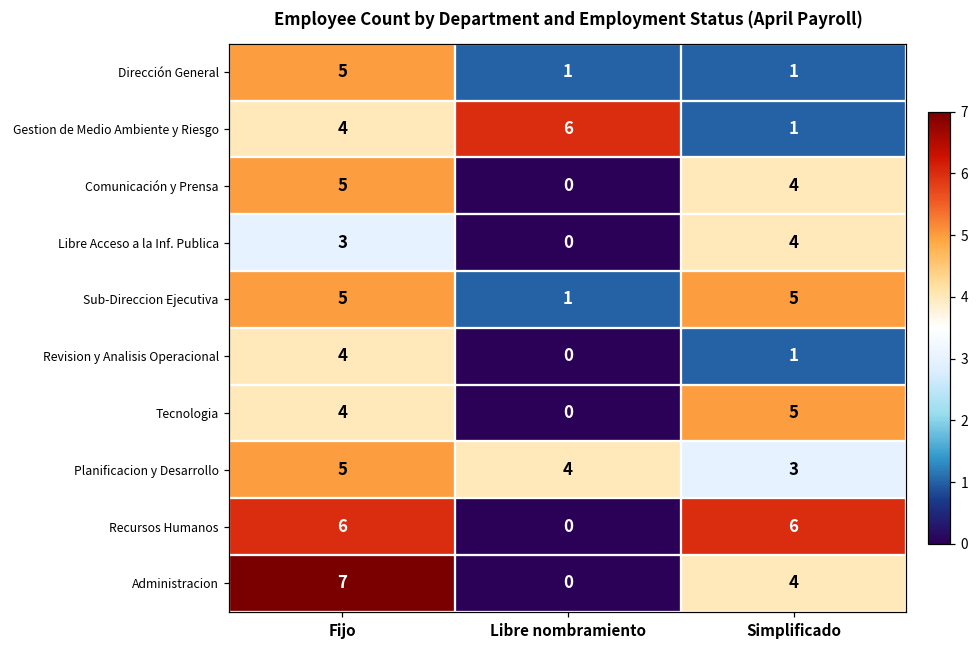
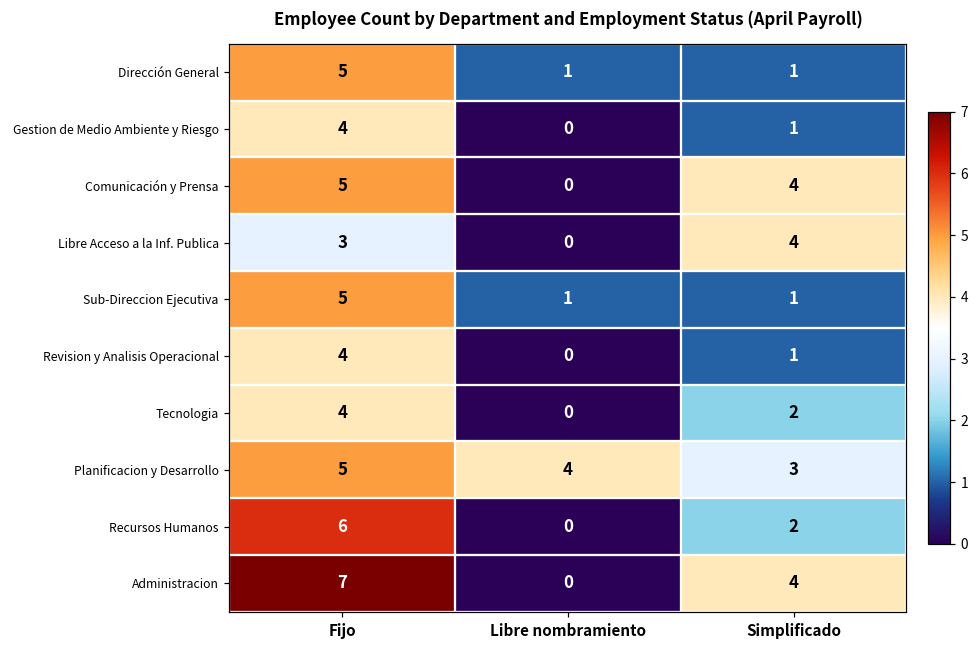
Gestion de Medio Ambiente y Riesgo, Libre nombramiento: 6 -> 0
Sub-Direccion Ejecutiva, Simplificado: 5 -> 1
Tecnologia, Simplificado: 5 -> 2
Recursos Humanos, Simplificado: 6 -> 2
